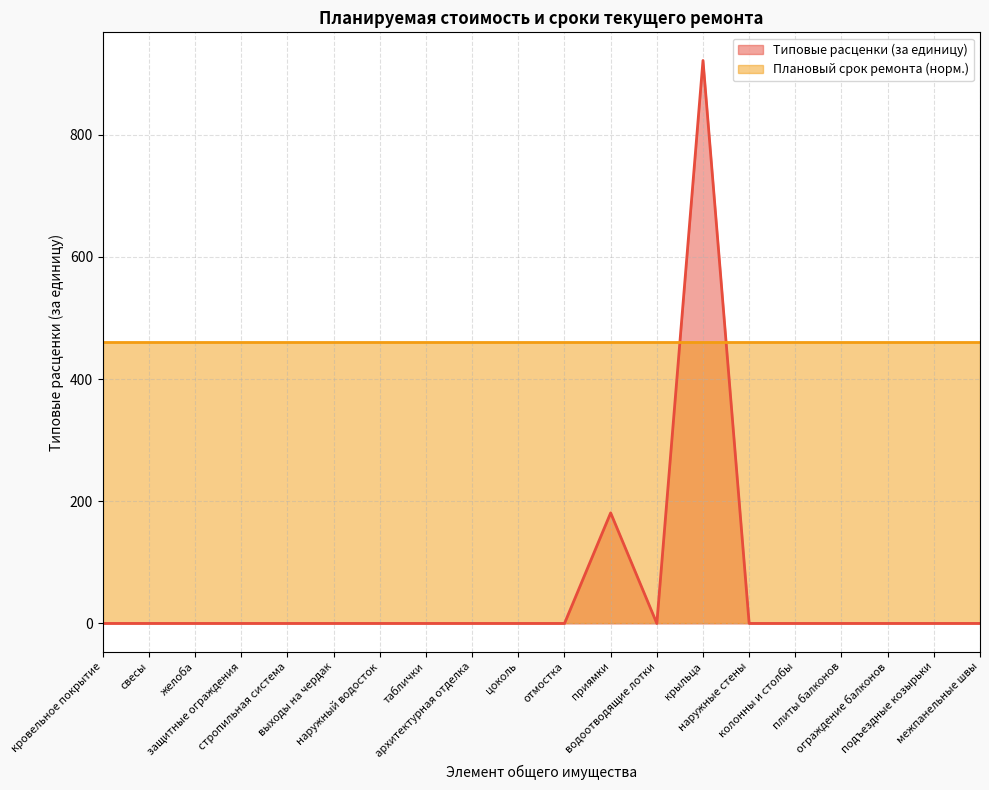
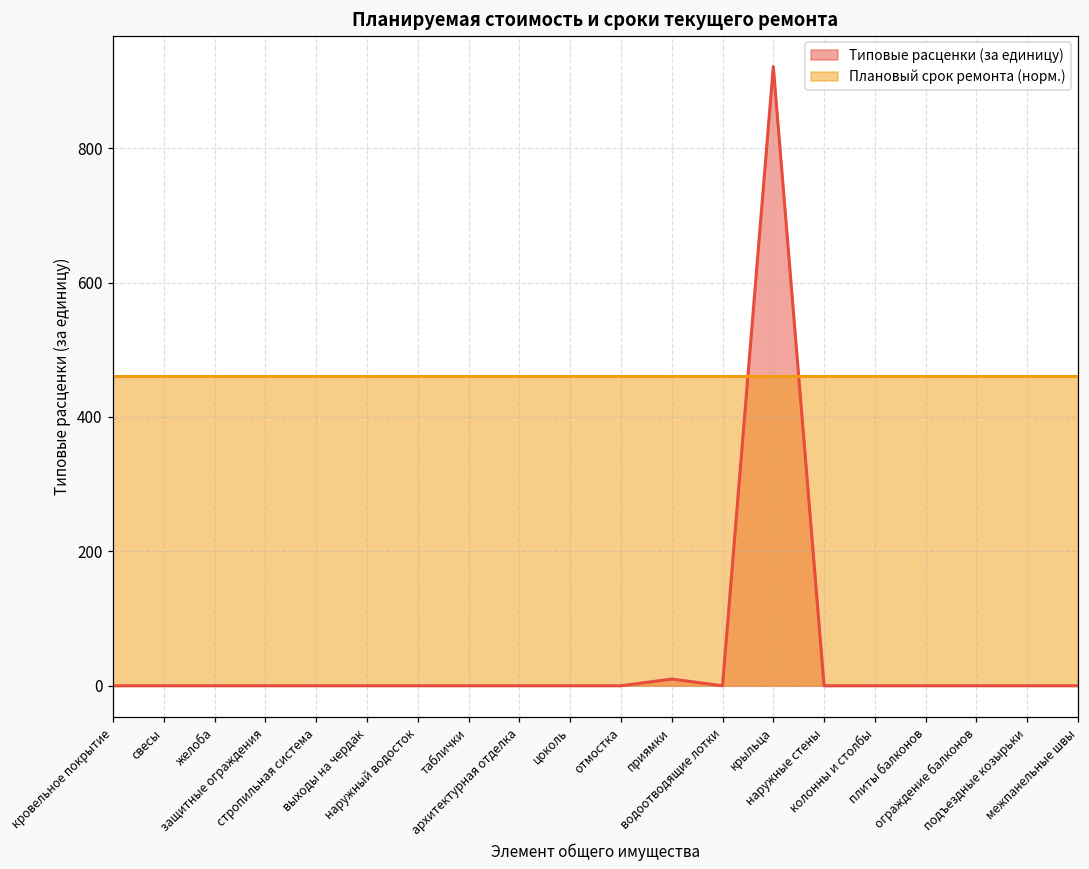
Типовые расценки (за единицу), приямки: 180 -> 10
